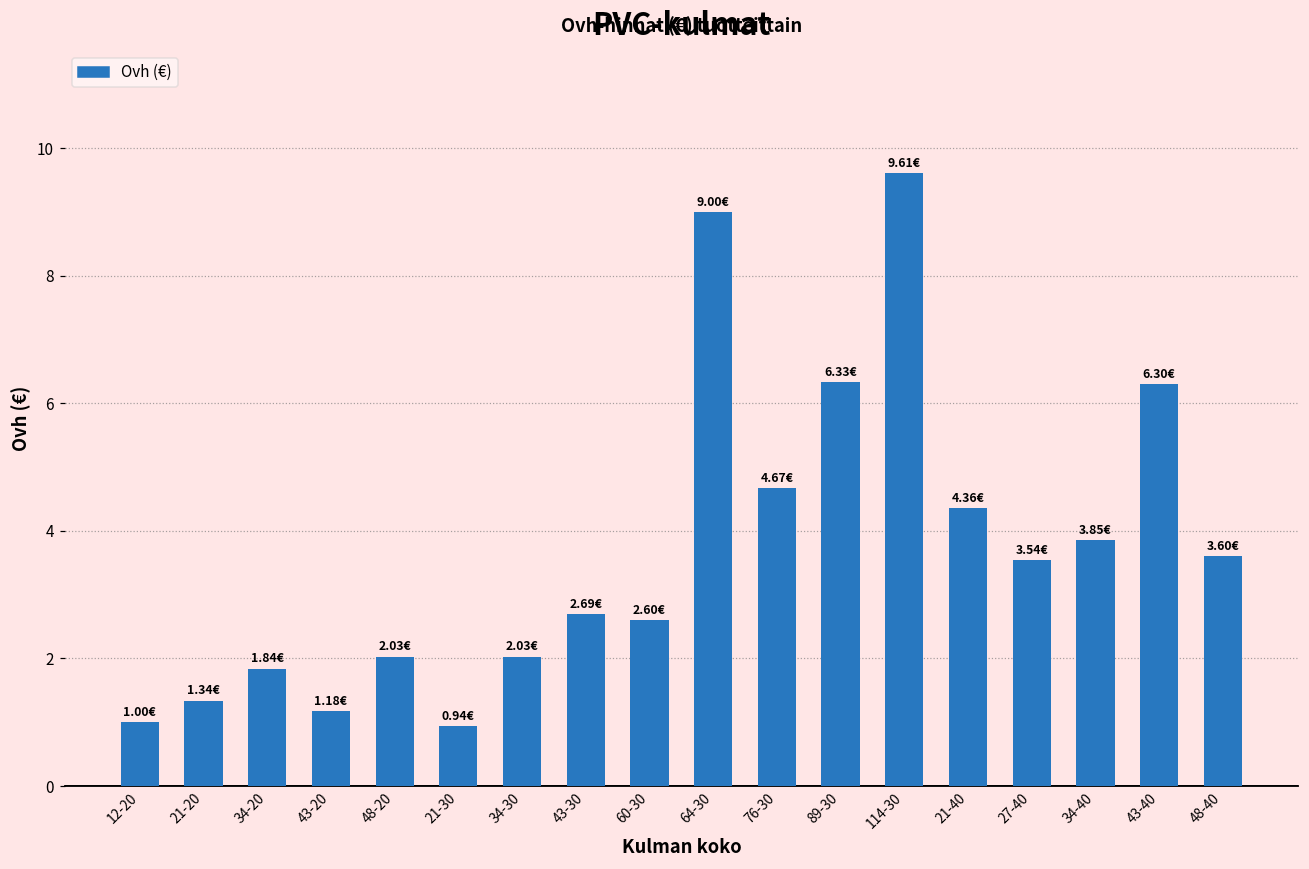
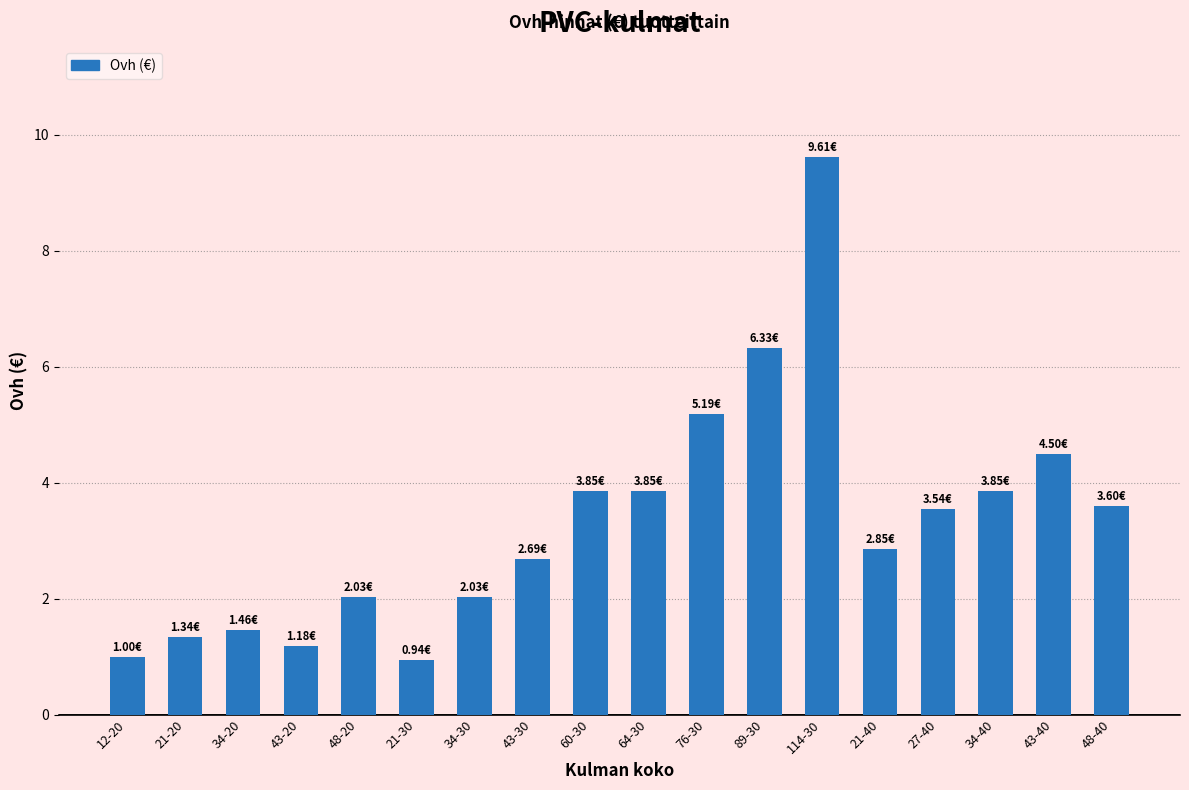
34-20: 1.84€ -> 1.46€
60-30: 2.60€ -> 3.85€
64-30: 9.00€ -> 3.85€
76-30: 4.67€ -> 5.19€
21-40: 4.36€ -> 2.85€
43-40: 6.30€ -> 4.50€
